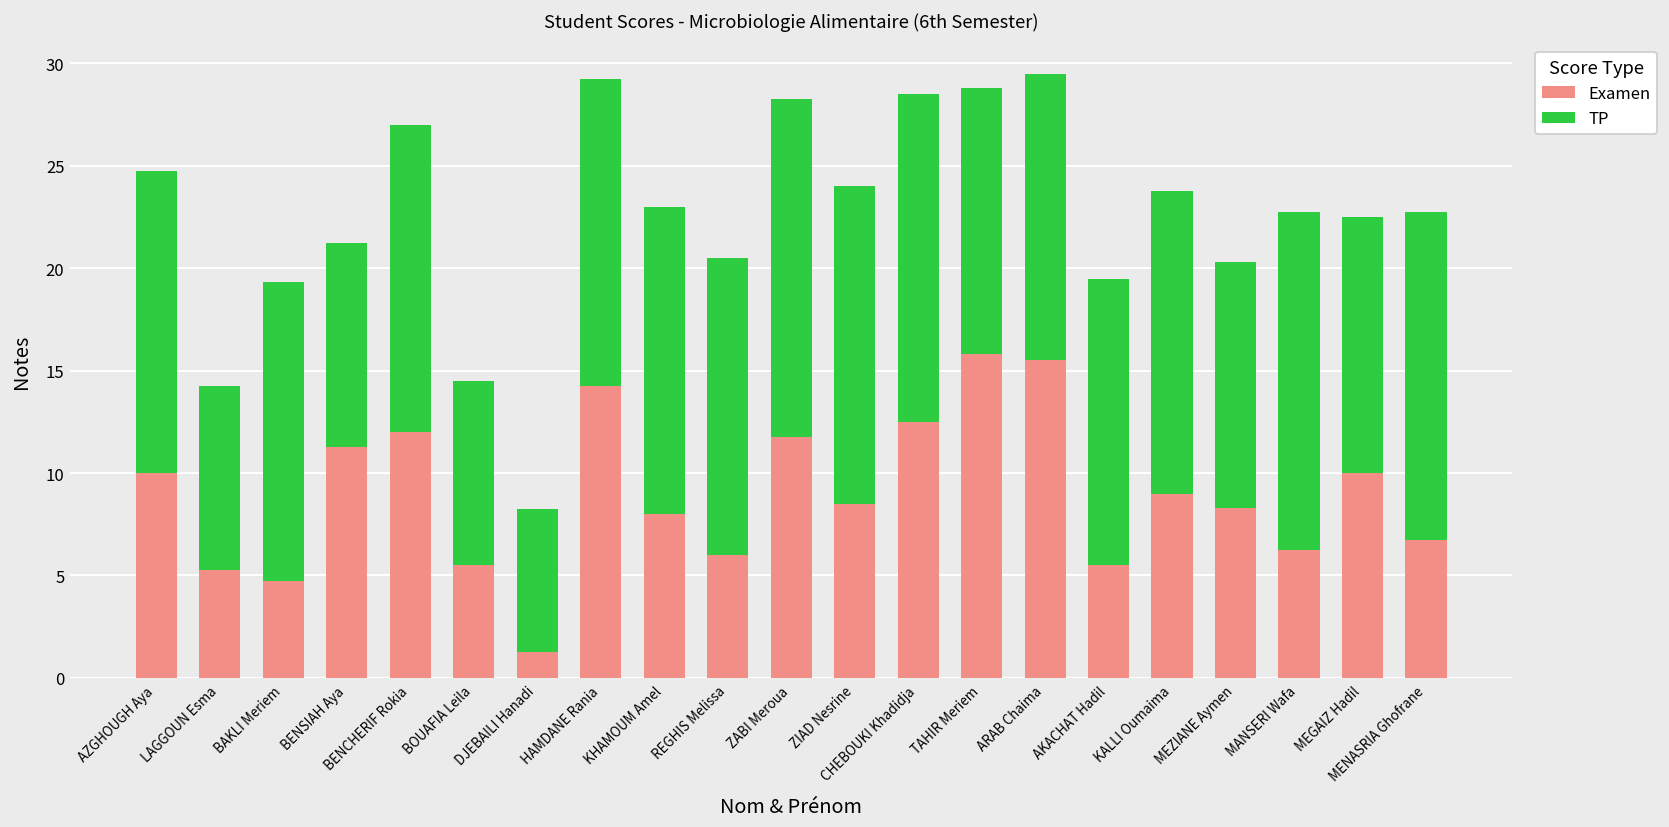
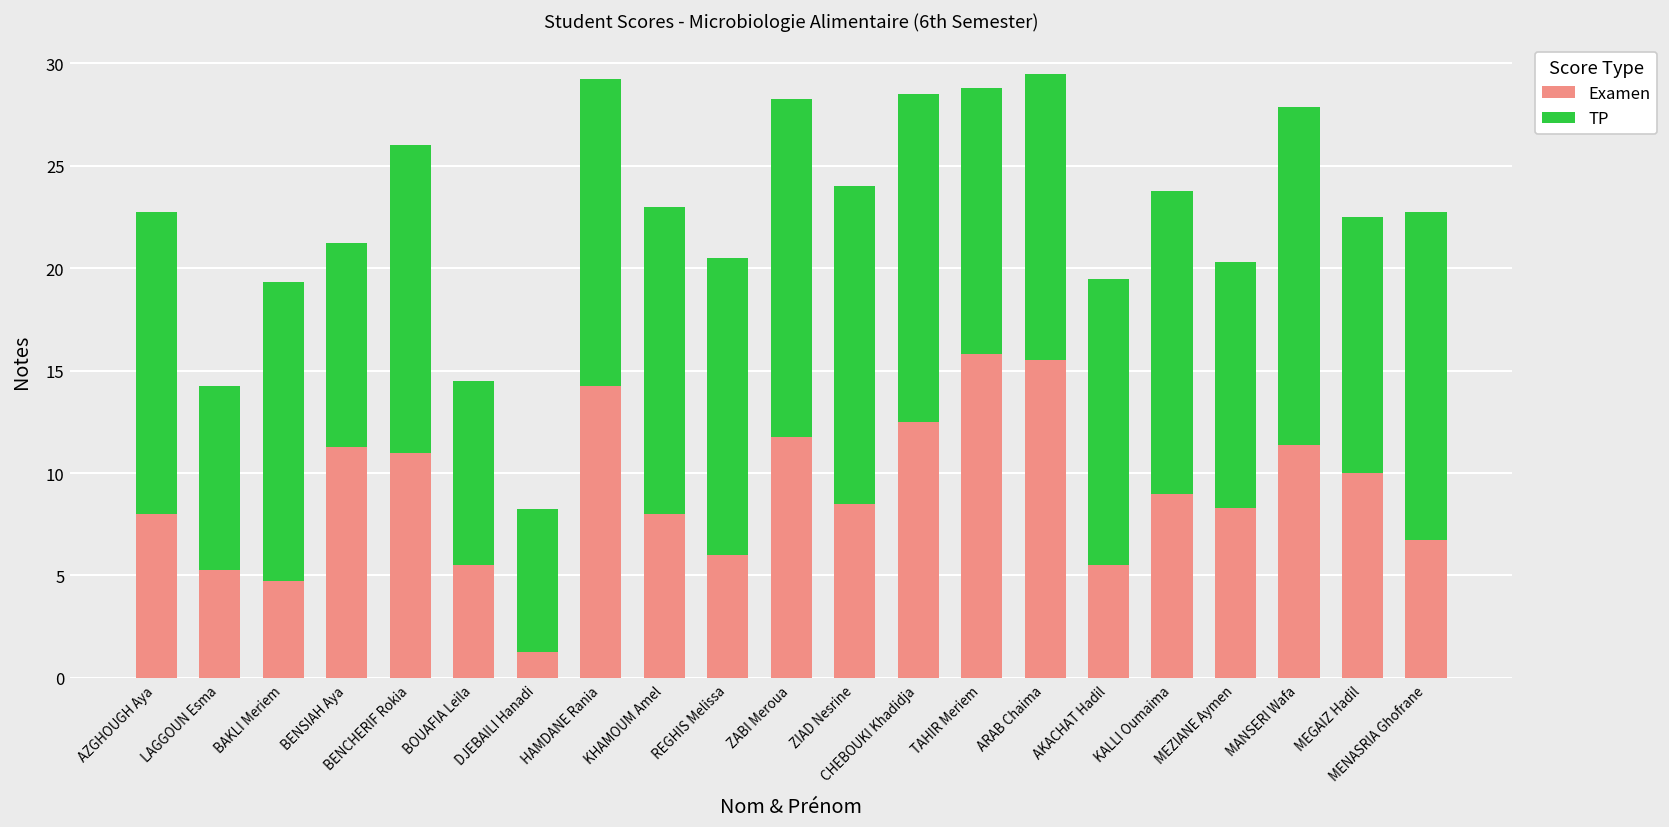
Examen, AZGHOUGH Aya: 10 -> 8
Examen, BENCHERIF Rokia: 12 -> 11
Examen, MANSERI Wafa: 6.3 -> 11.4
